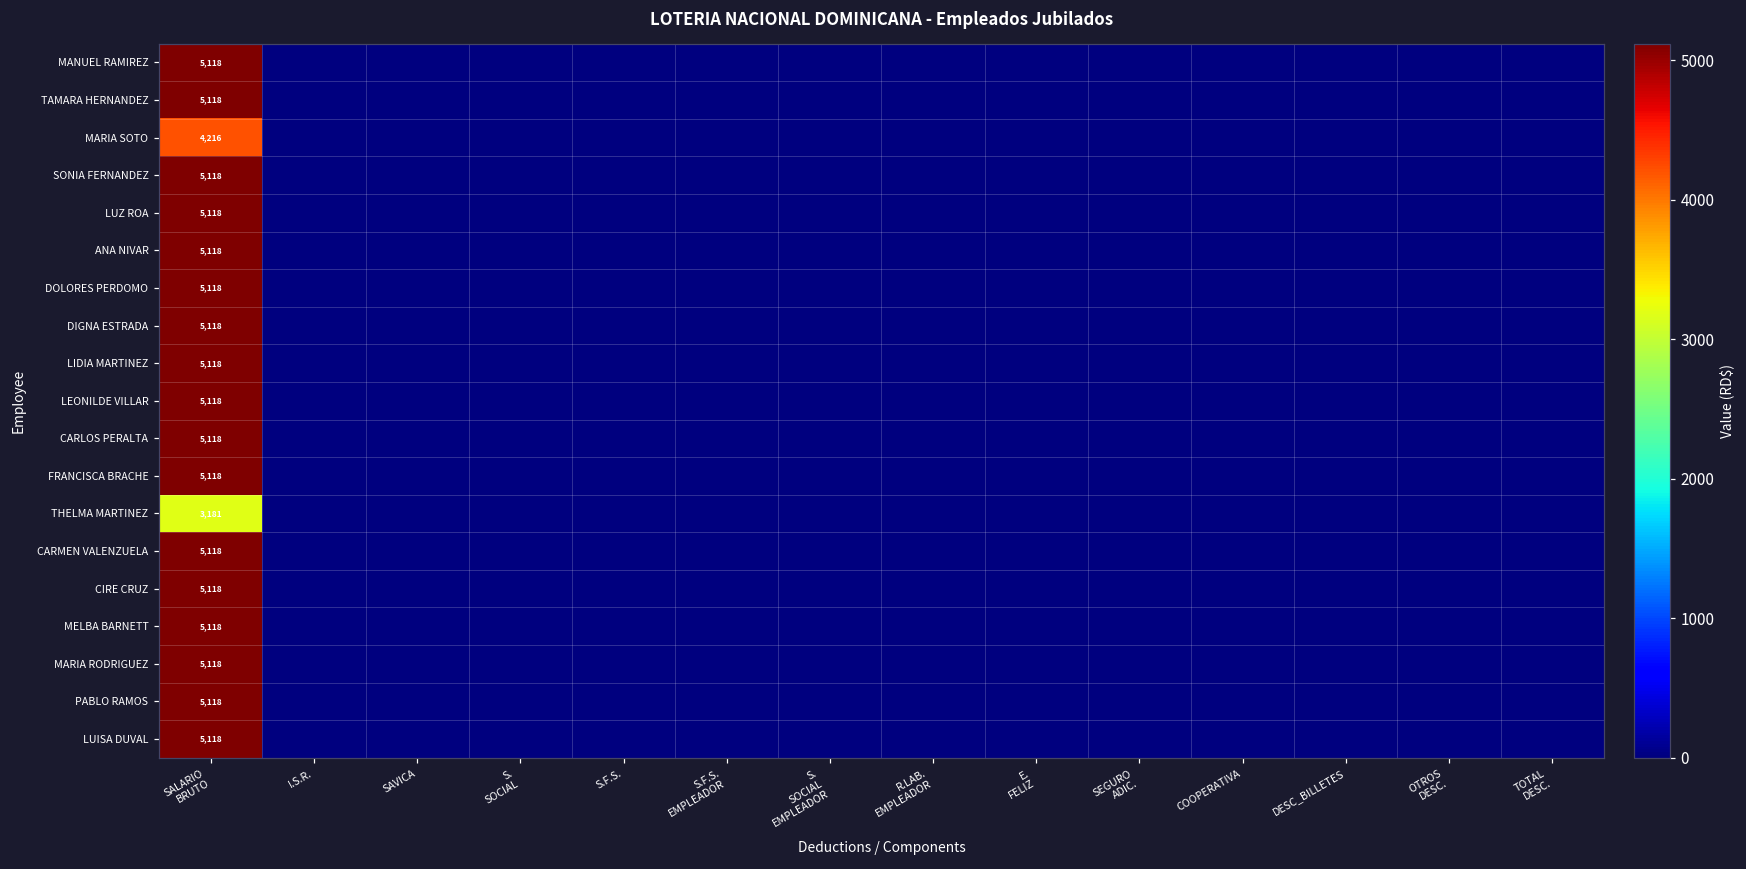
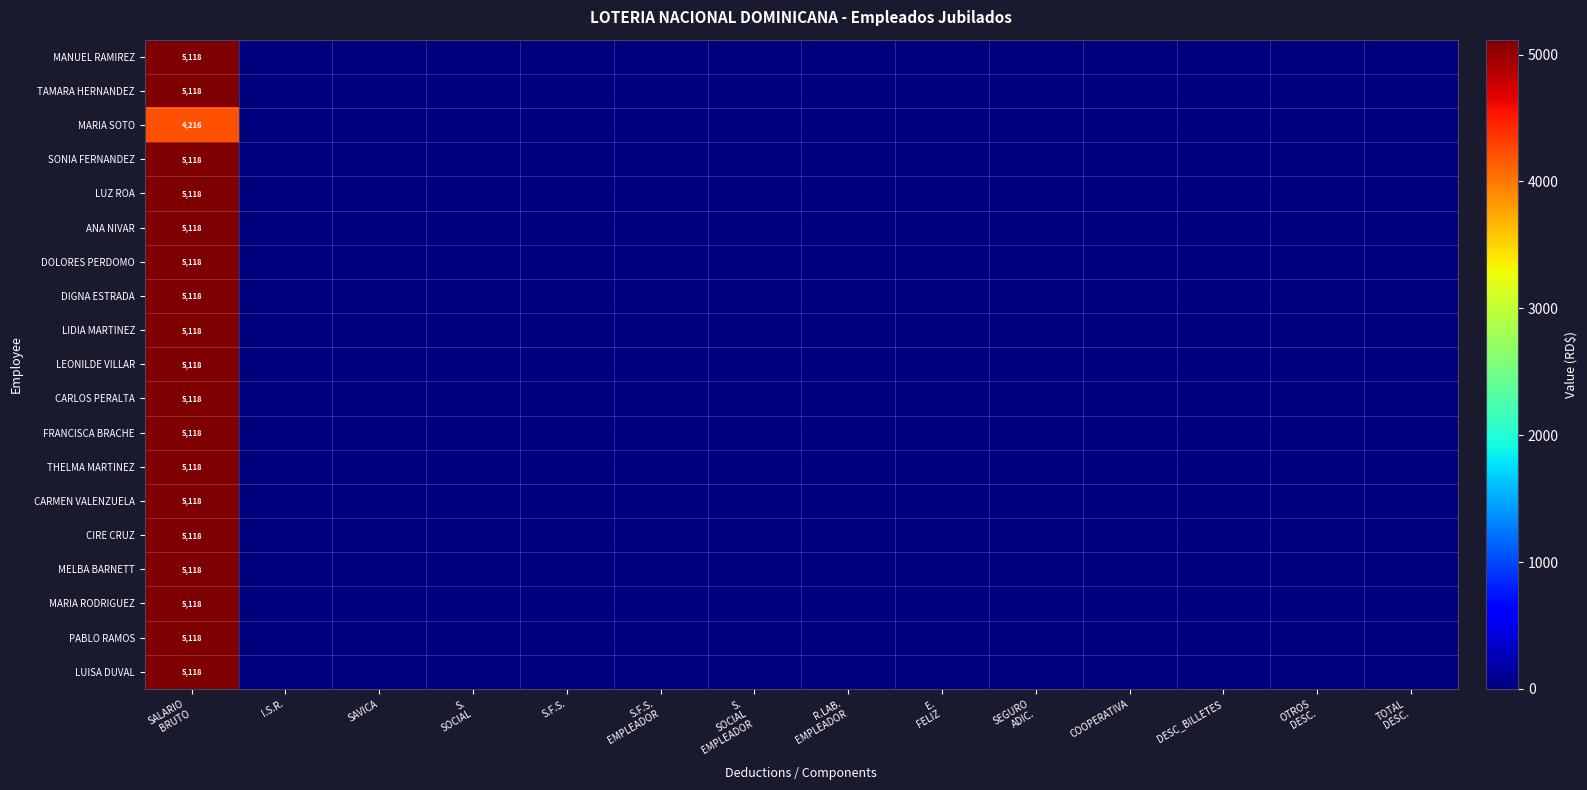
THELMA MARTINEZ, SALARIO BRUTO: 3,181 -> 5,118
